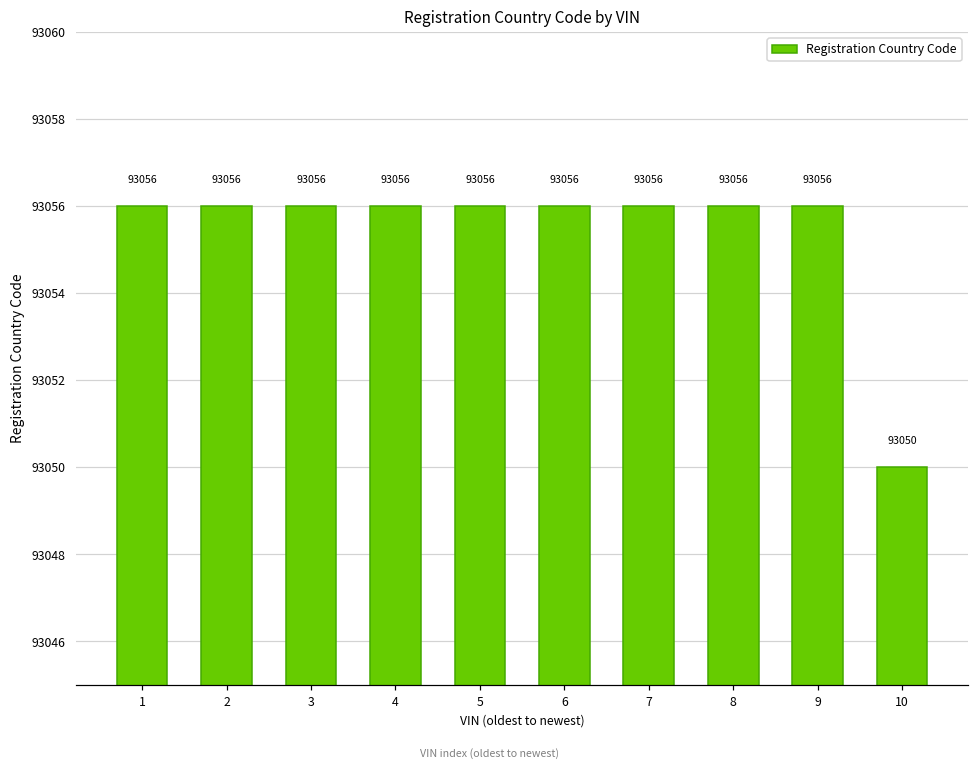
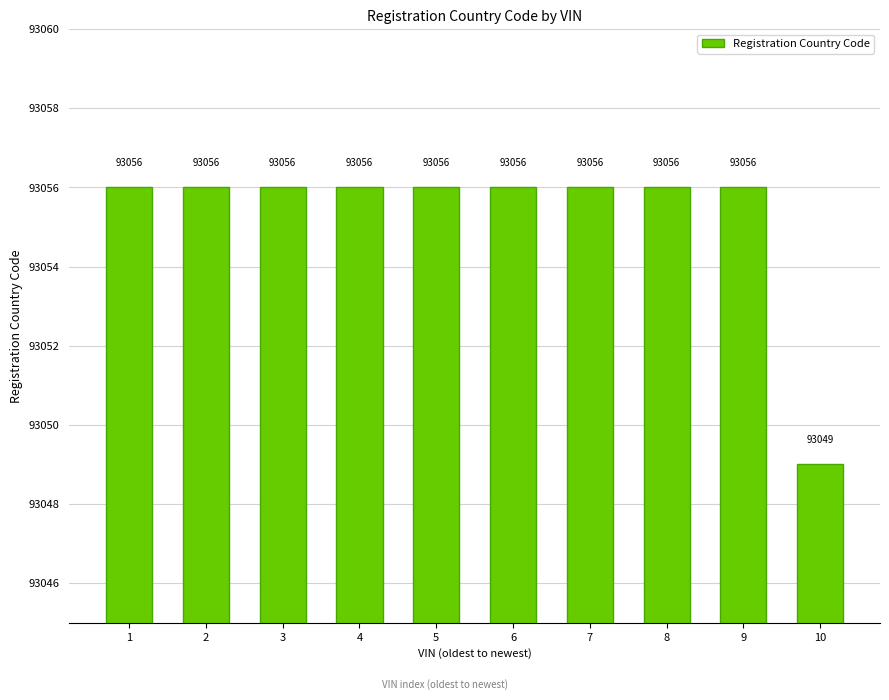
10: 93050 -> 93049
